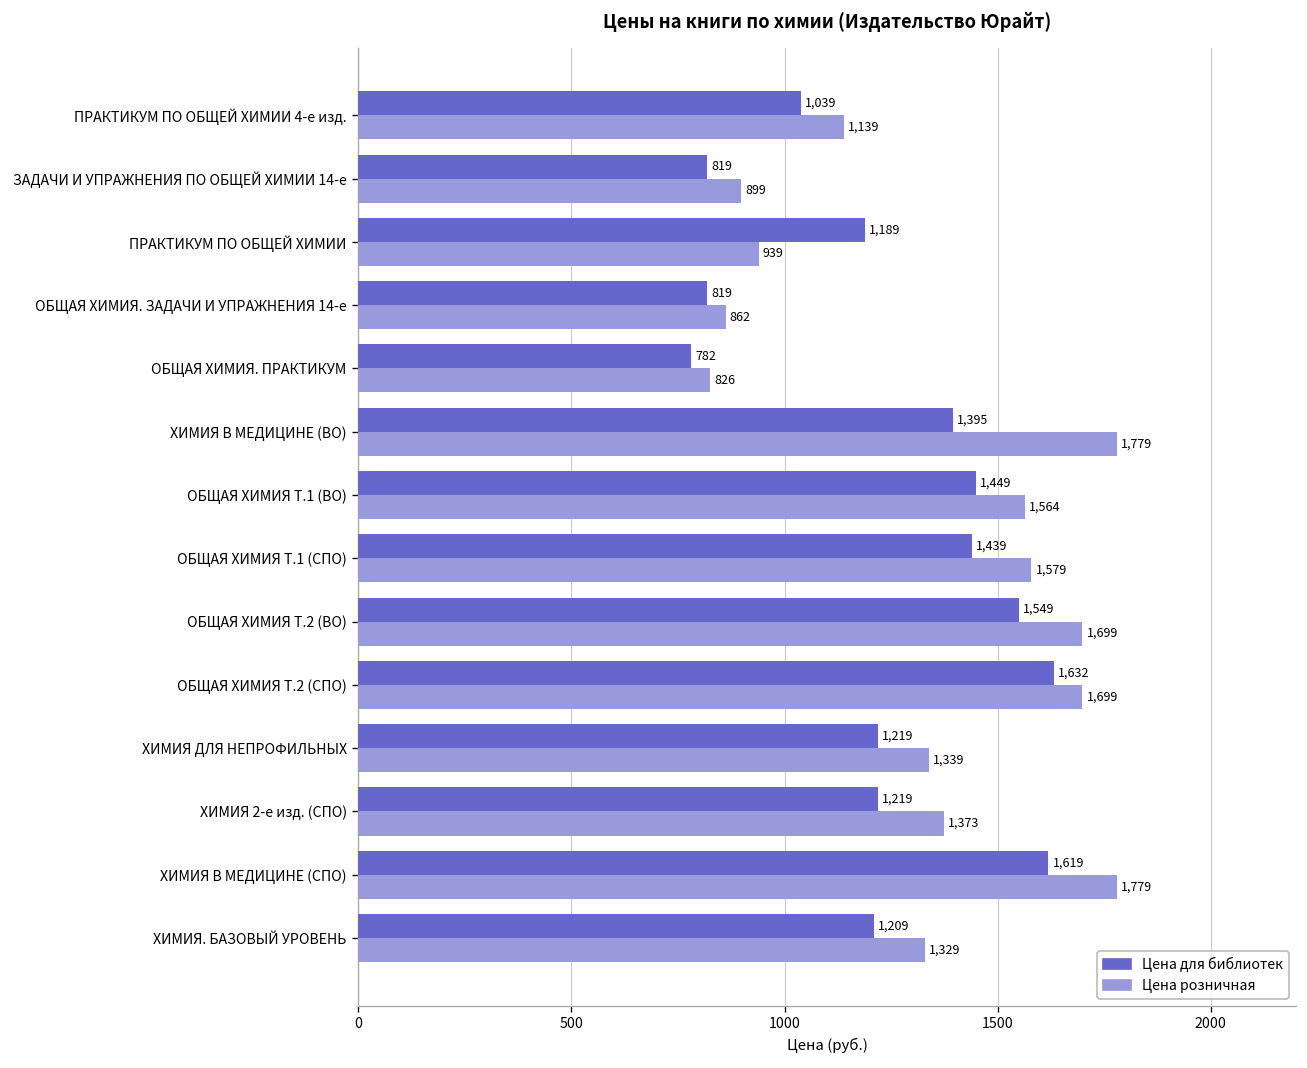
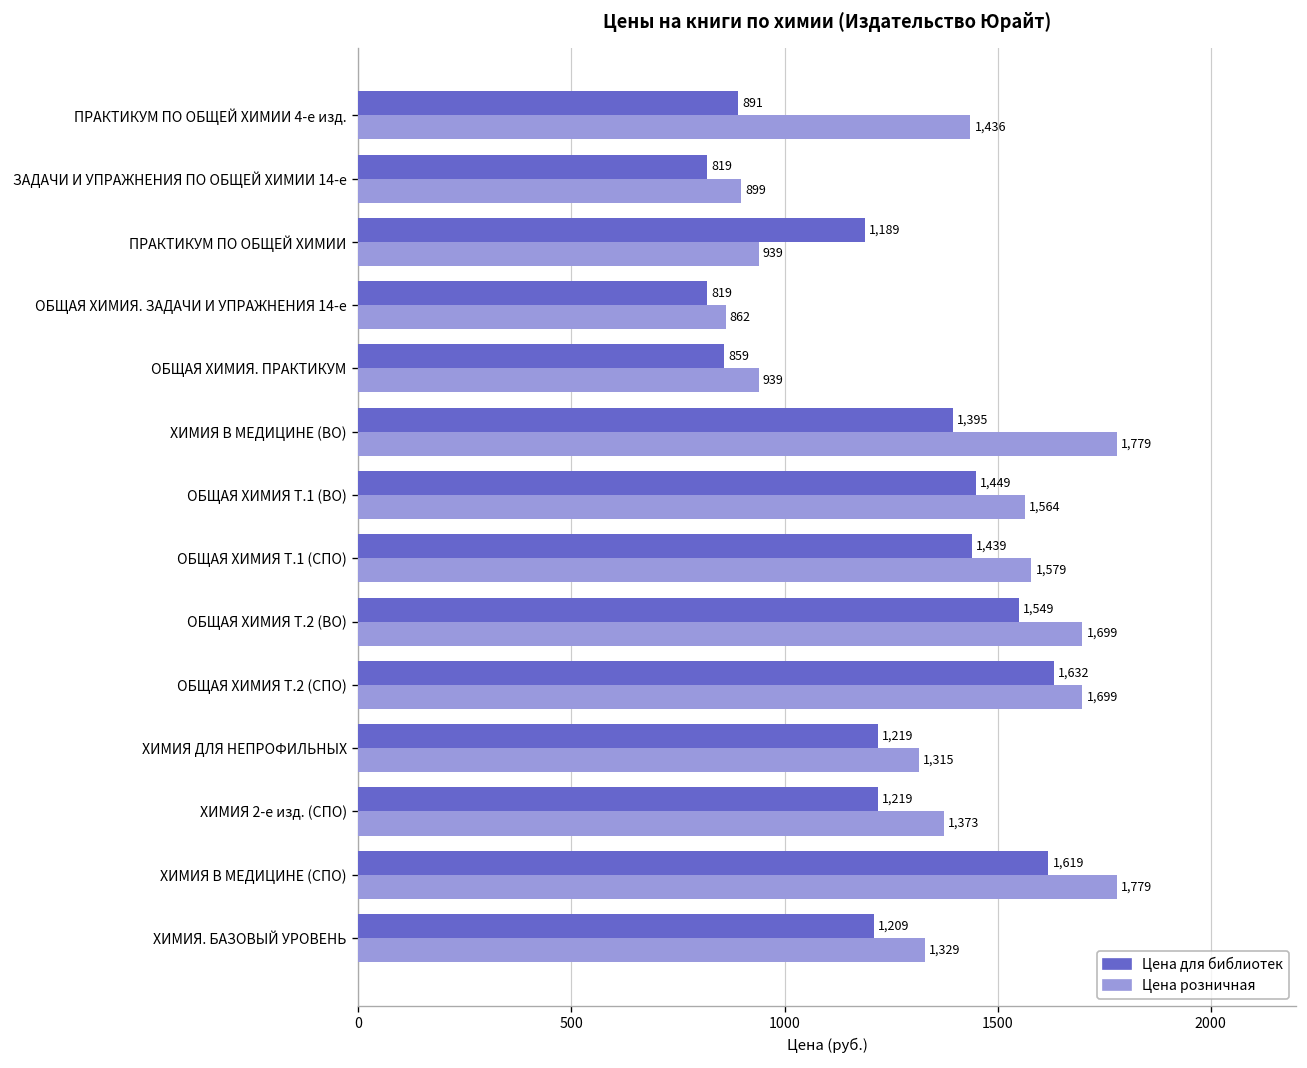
Цена для библиотек, ПРАКТИКУМ ПО ОБЩЕЙ ХИМИИ 4-е изд.: 1,039 -> 891
Цена розничная, ПРАКТИКУМ ПО ОБЩЕЙ ХИМИИ 4-е изд.: 1,139 -> 1,436
Цена для библиотек, ОБЩАЯ ХИМИЯ. ПРАКТИКУМ: 782 -> 859
Цена розничная, ОБЩАЯ ХИМИЯ. ПРАКТИКУМ: 826 -> 939
Цена розничная, ХИМИЯ ДЛЯ НЕПРОФИЛЬНЫХ: 1,339 -> 1,315
